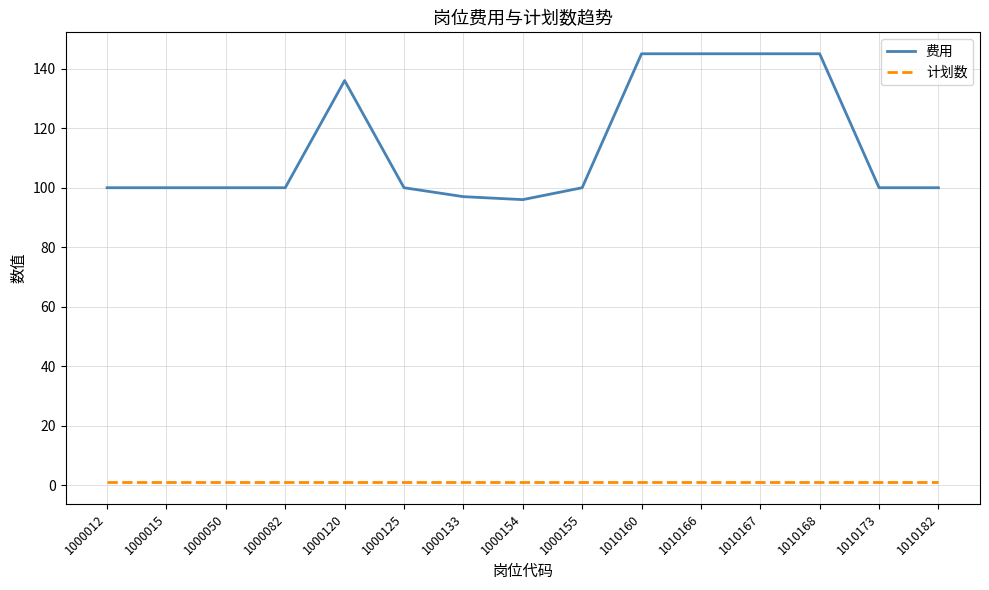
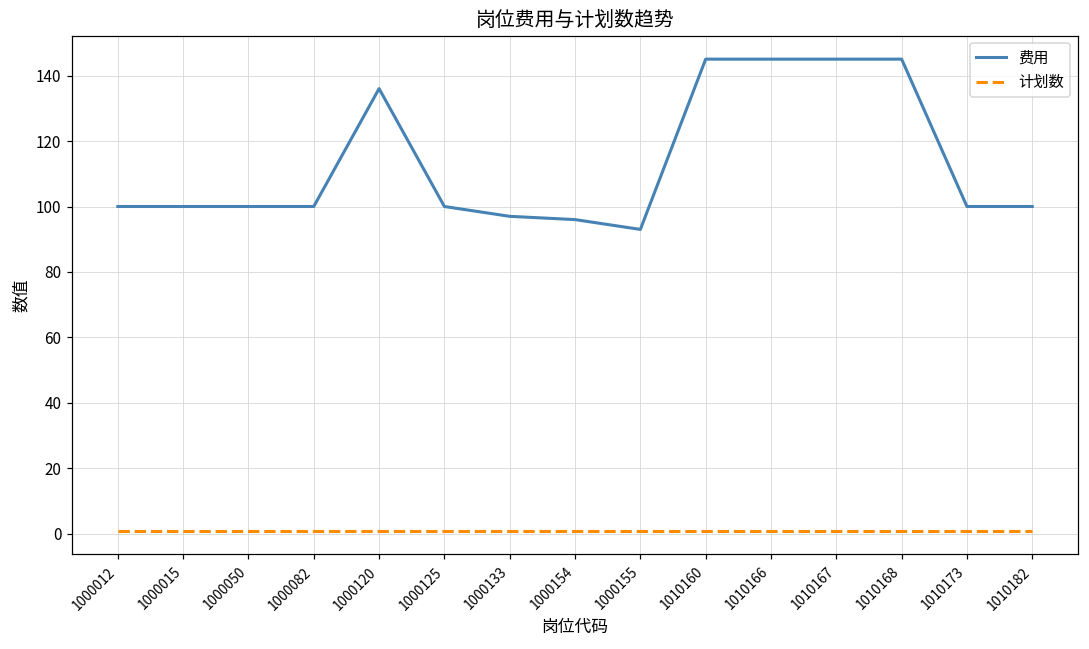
费用, 1000155: 100 -> 93
